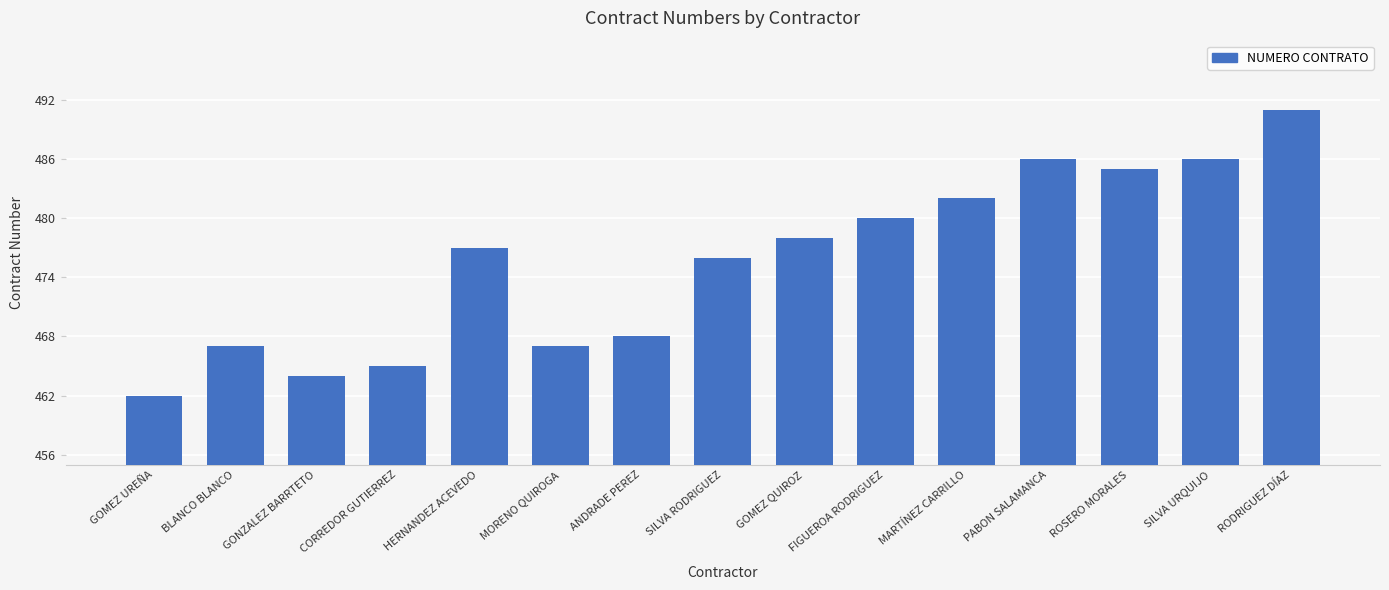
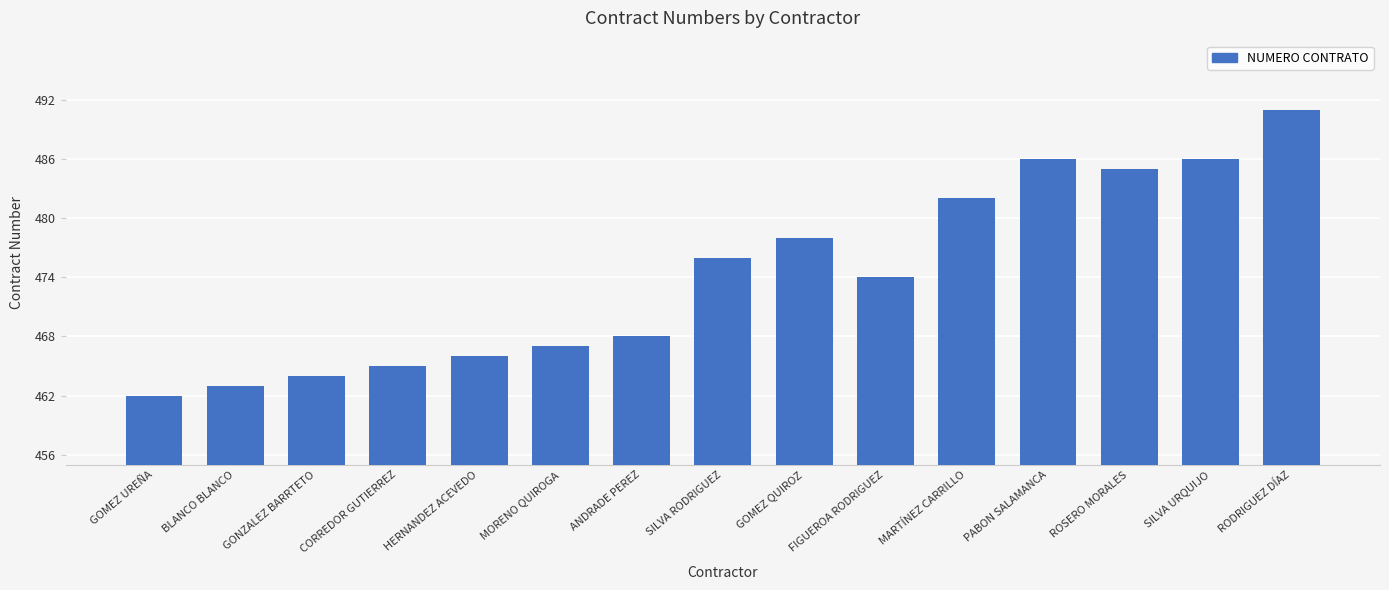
BLANCO BLANCO: 467 -> 463
HERNANDEZ ACEVEDO: 477 -> 466
FIGUEROA RODRIGUEZ: 480 -> 474
